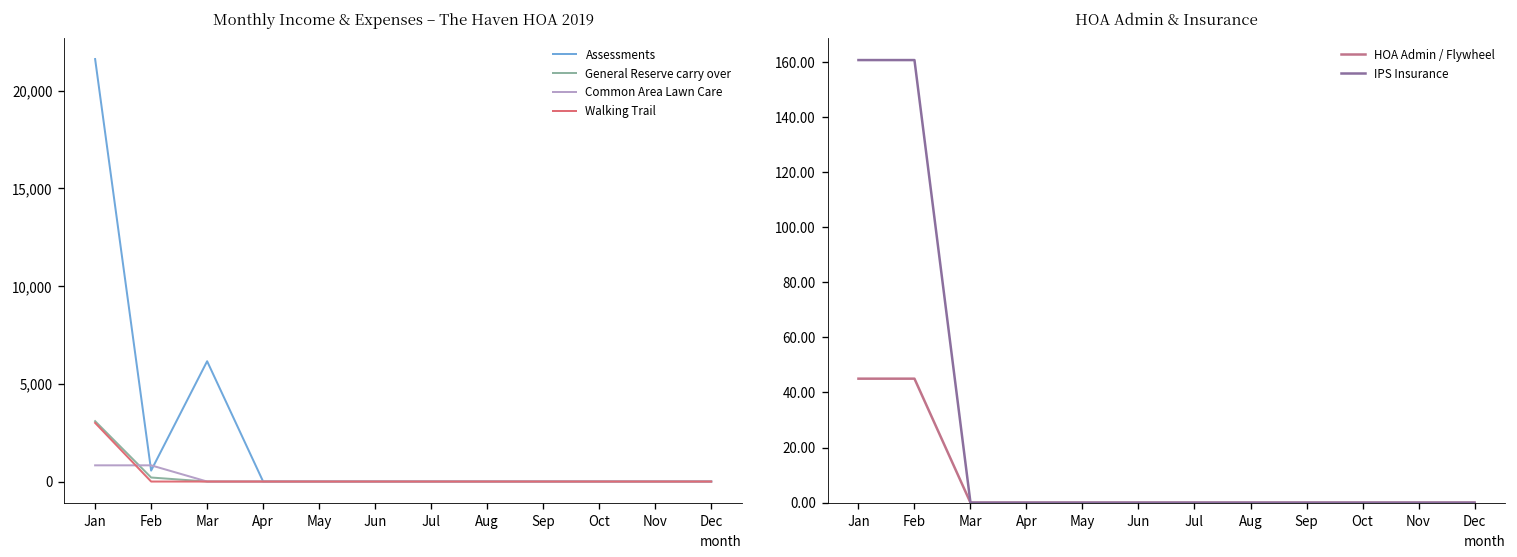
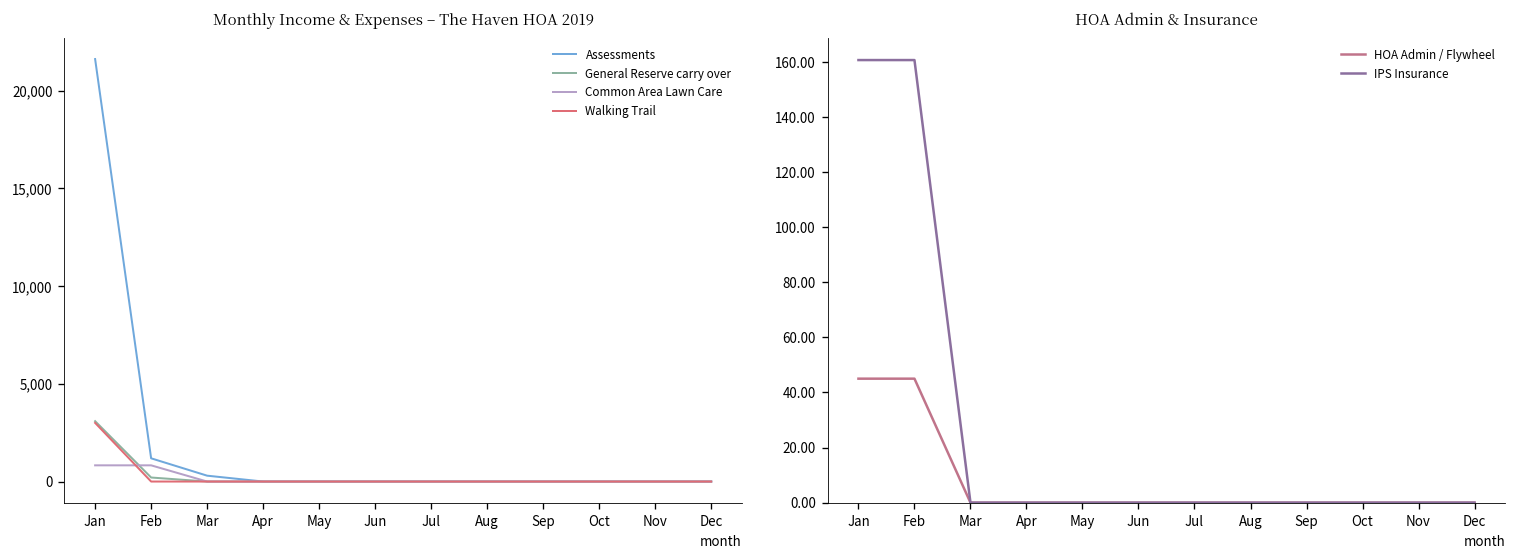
Monthly Income & Expenses – The Haven HOA 2019, Assessments, Feb: 600 -> 1,200
Monthly Income & Expenses – The Haven HOA 2019, Assessments, Mar: 6,200 -> 300
